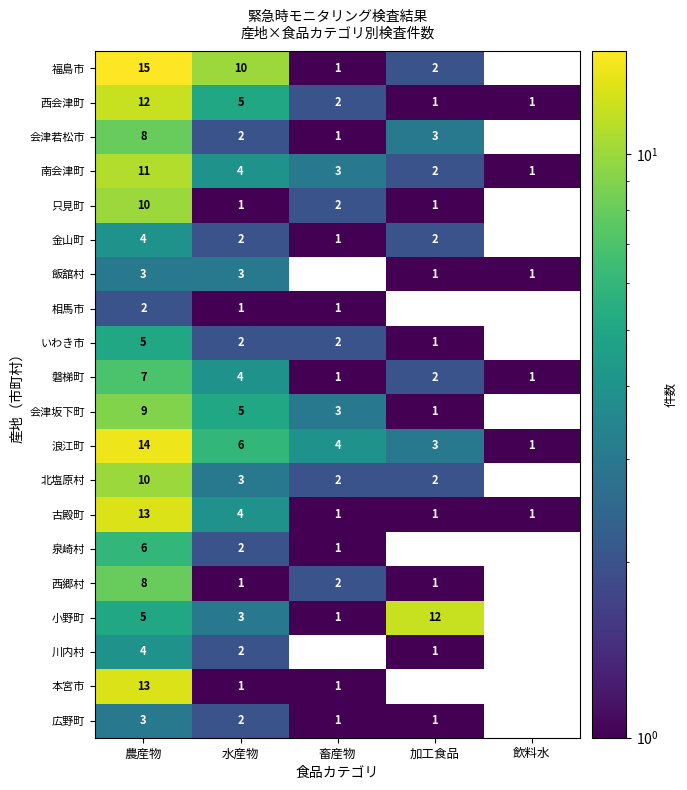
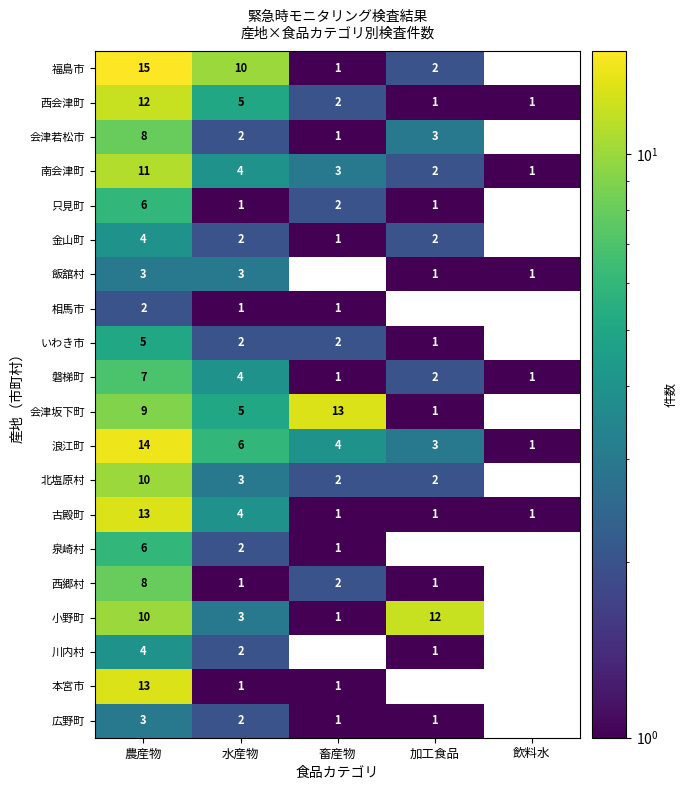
只見町, 農産物: 10 -> 6
会津坂下町, 畜産物: 3 -> 13
小野町, 農産物: 5 -> 10
